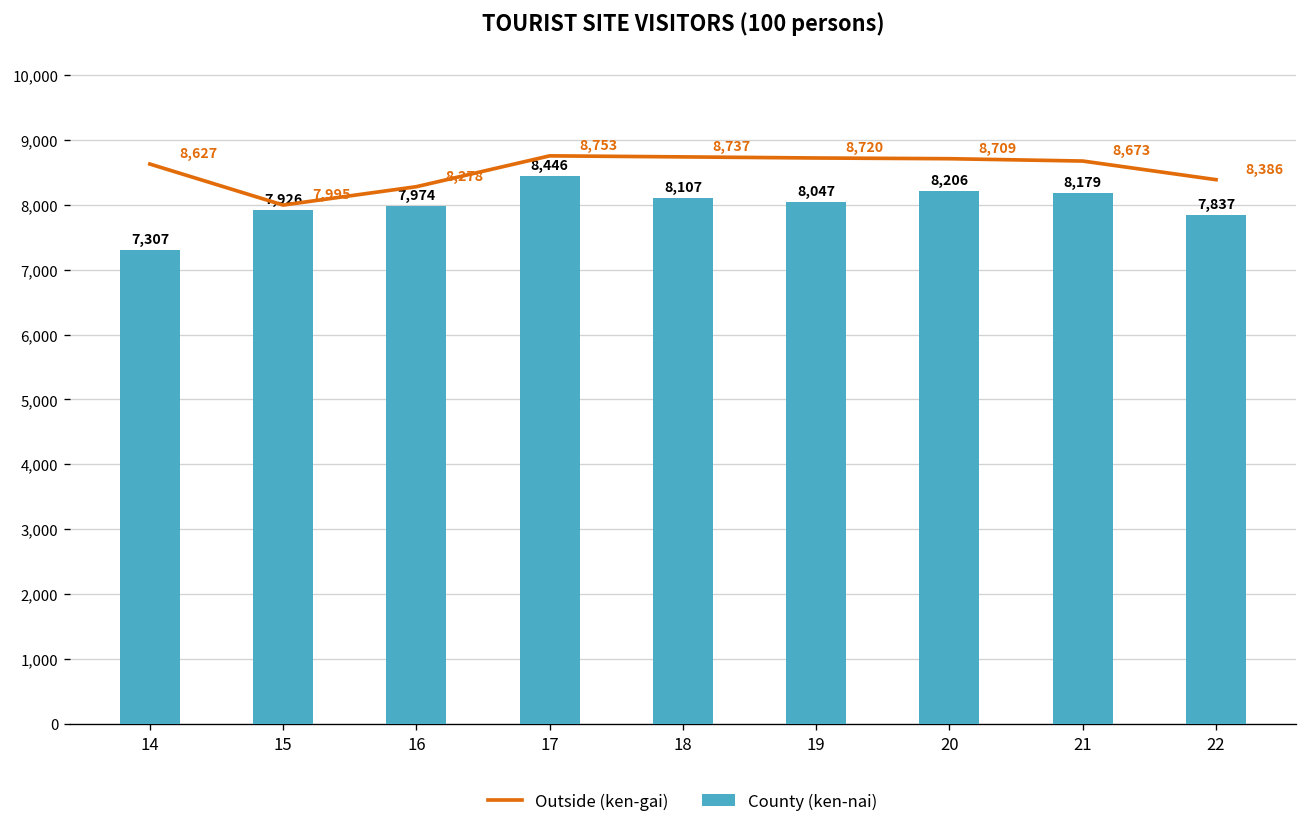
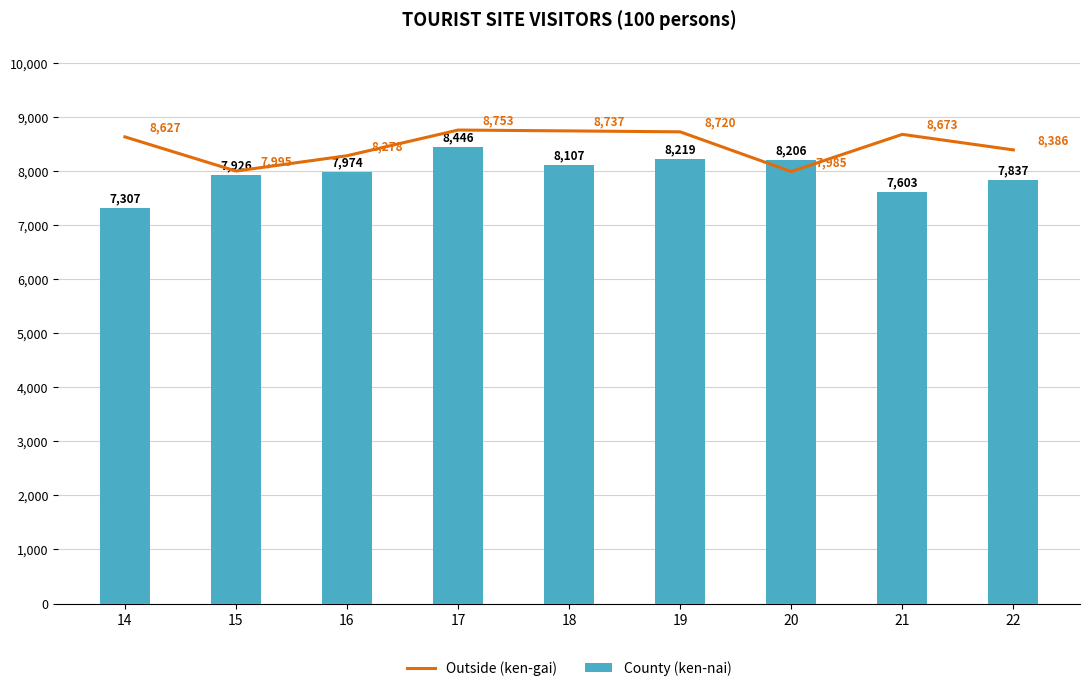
County (ken-nai), 19: 8,047 -> 8,219
Outside (ken-gai), 20: 8,709 -> 7,985
County (ken-nai), 21: 8,179 -> 7,603
